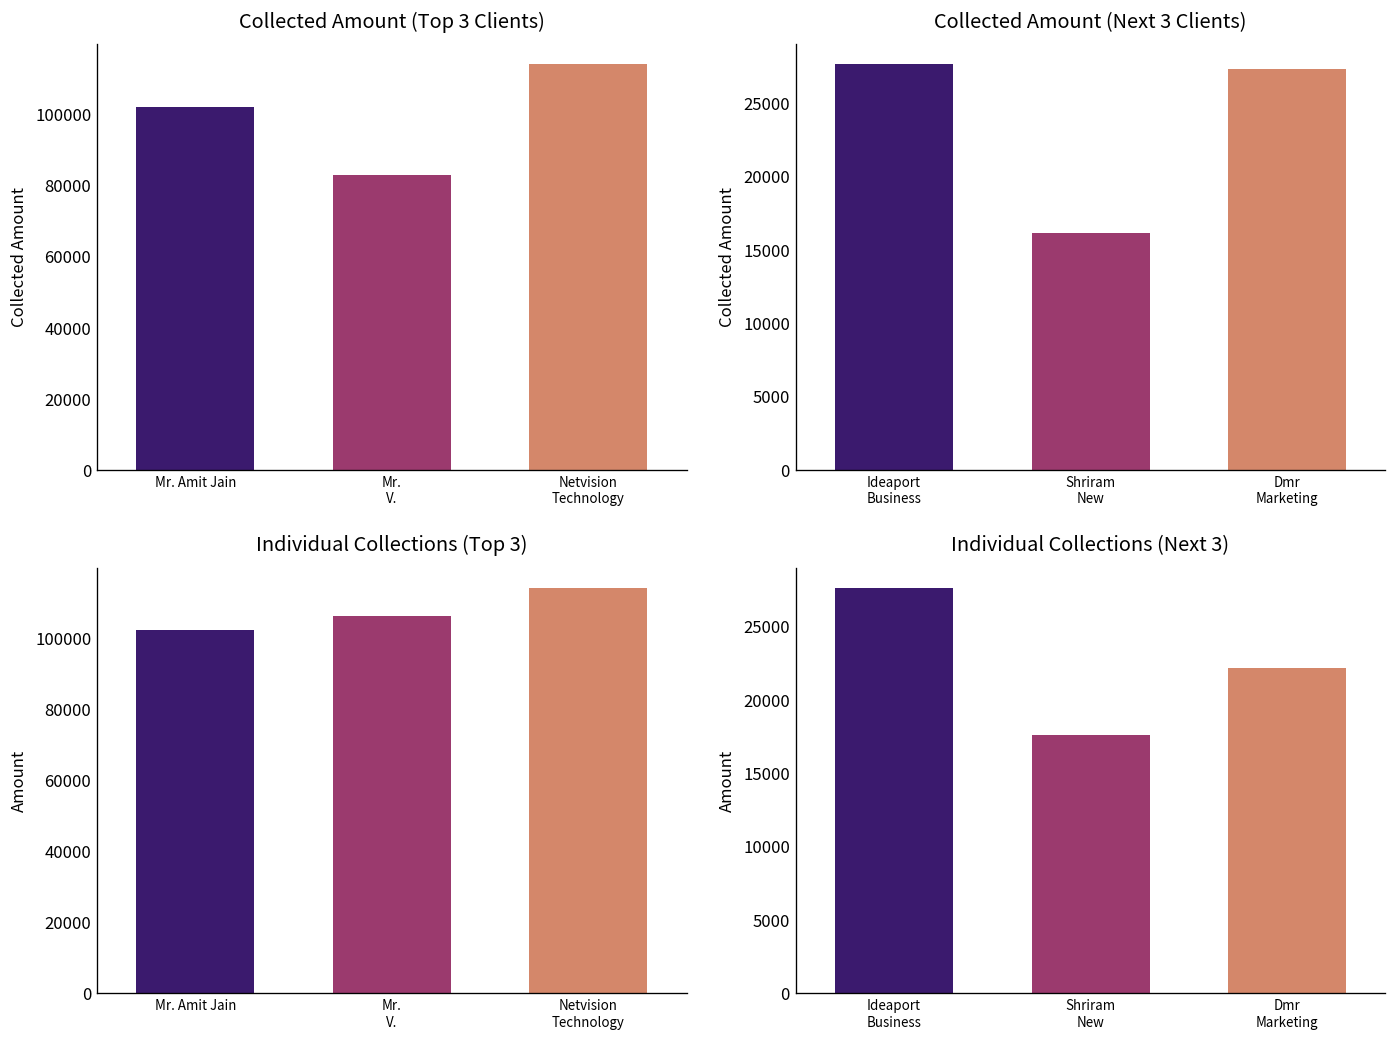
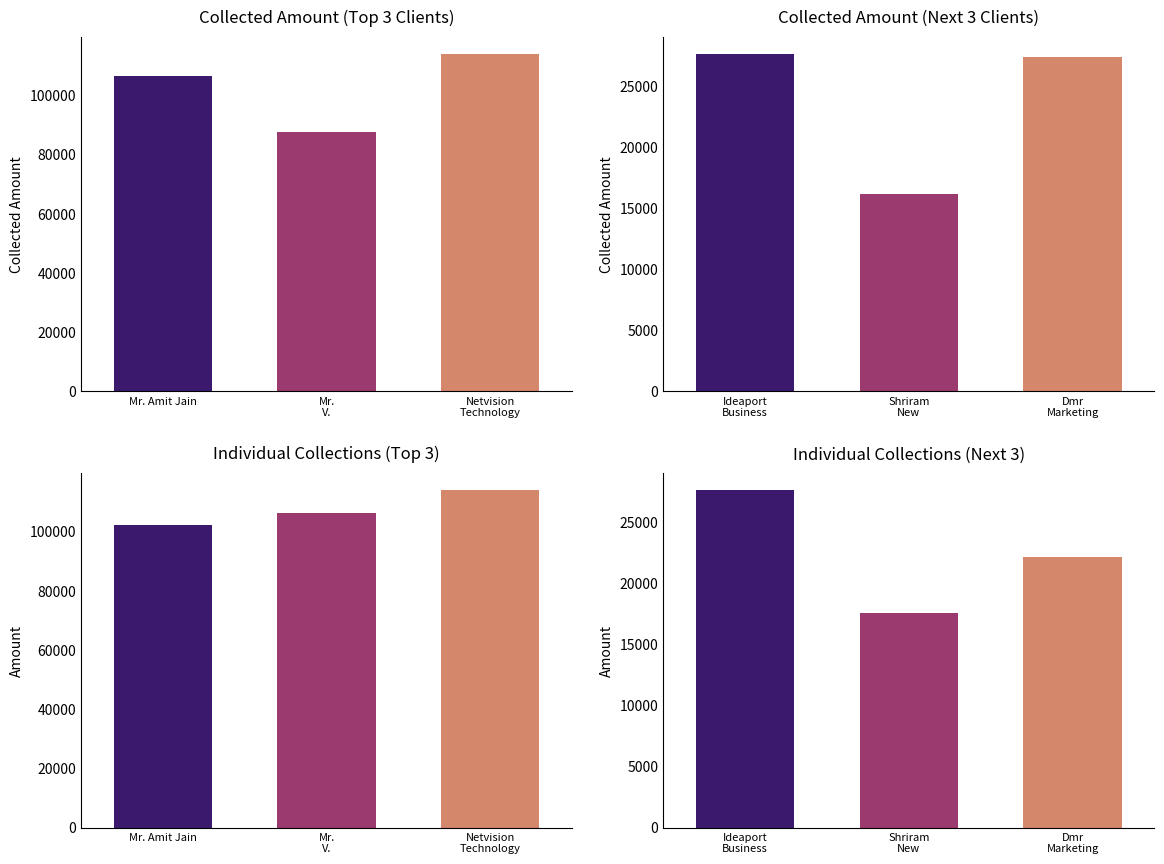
Collected Amount (Top 3 Clients), Mr. Amit Jain: 102000 -> 107000
Collected Amount (Top 3 Clients), Mr. V.: 83000 -> 88000
